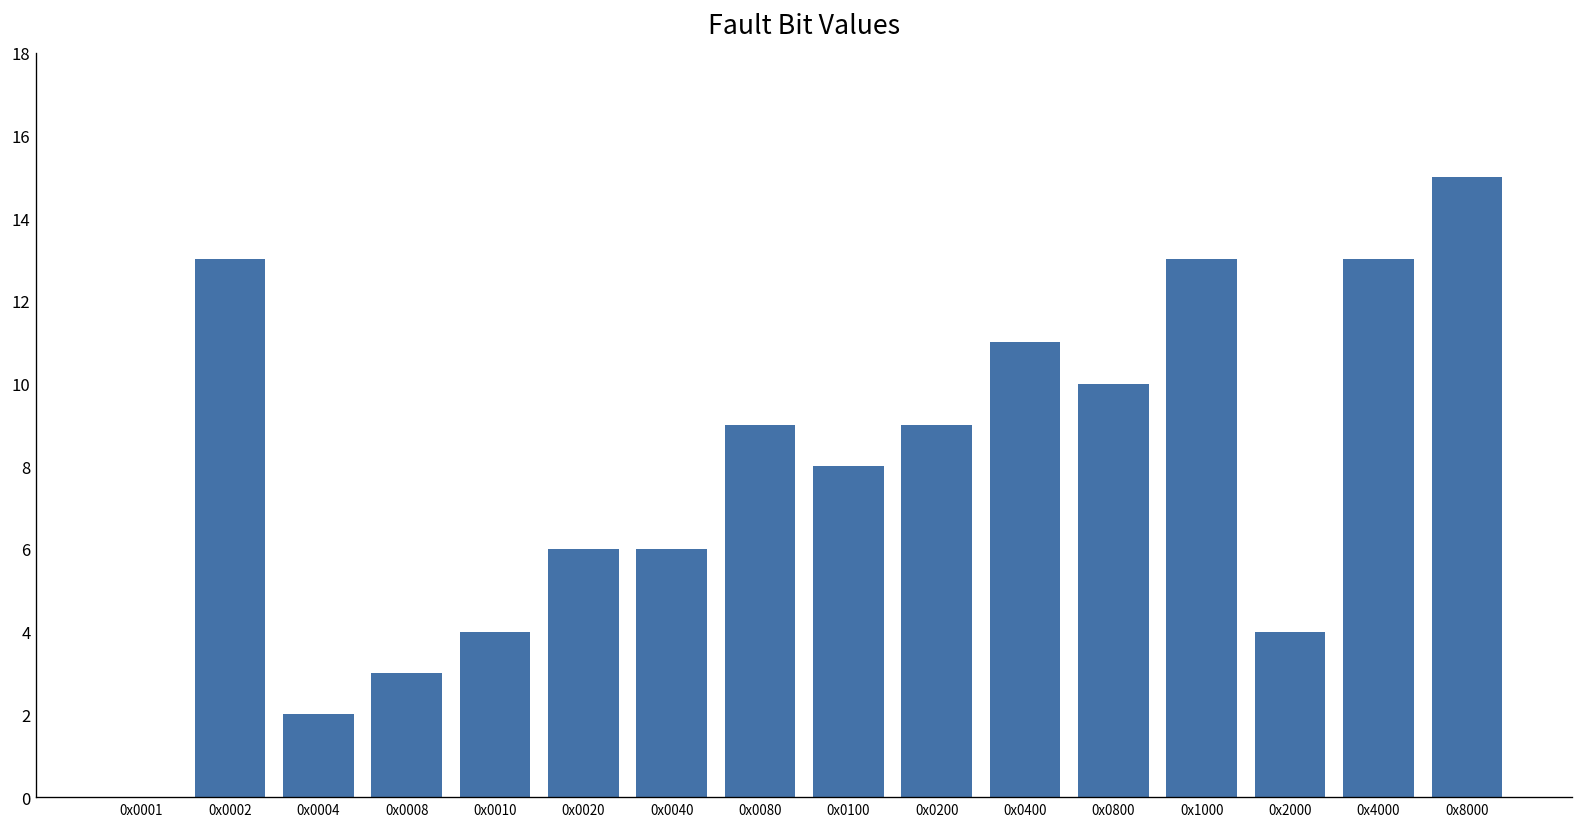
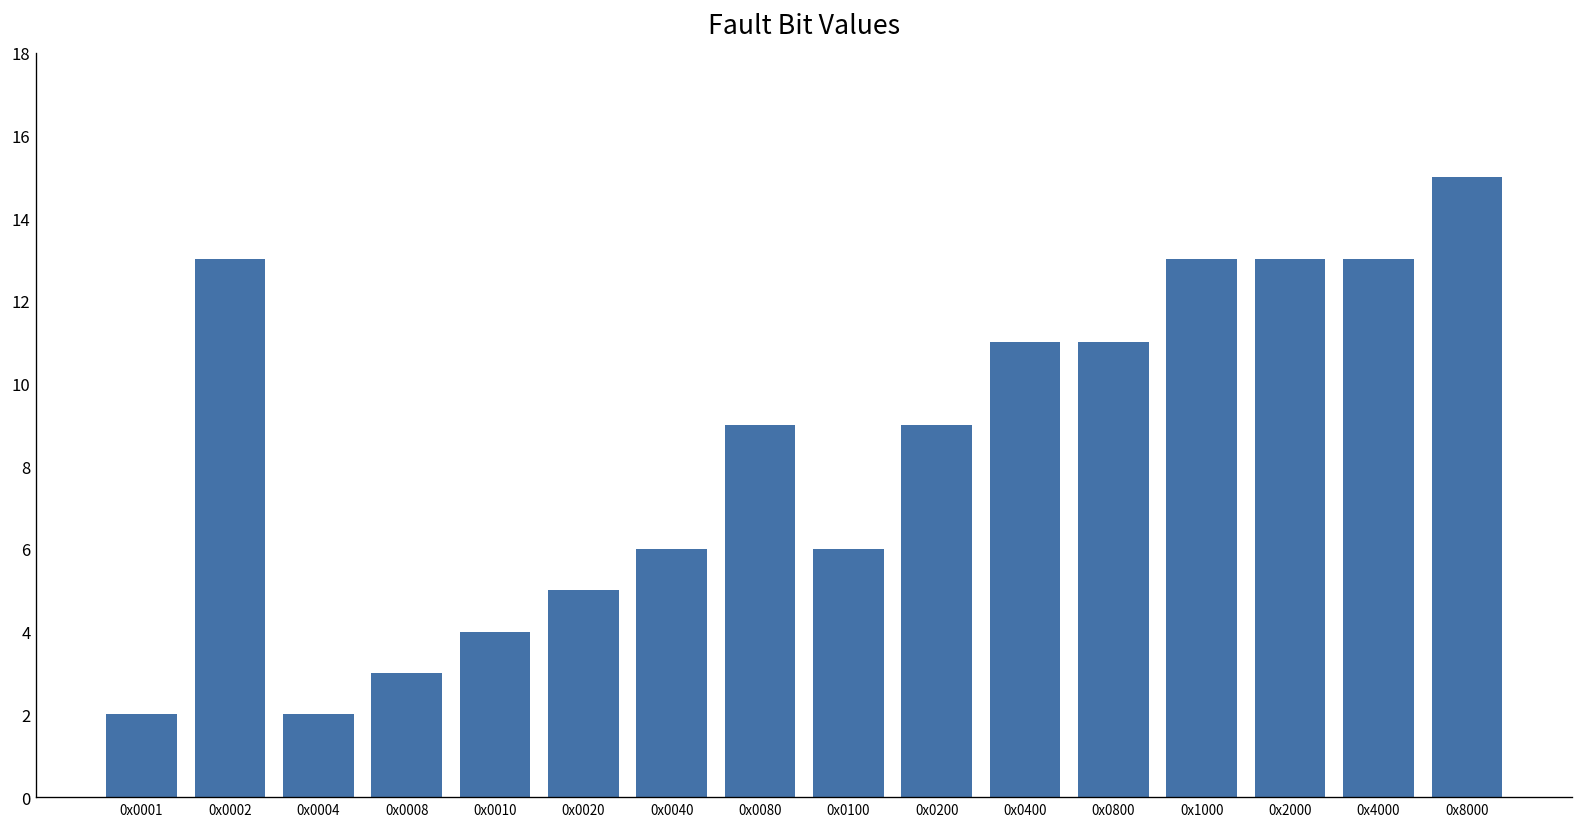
0x0001: 0 -> 2
0x0020: 6 -> 5
0x0100: 8 -> 6
0x0800: 10 -> 11
0x2000: 4 -> 13
